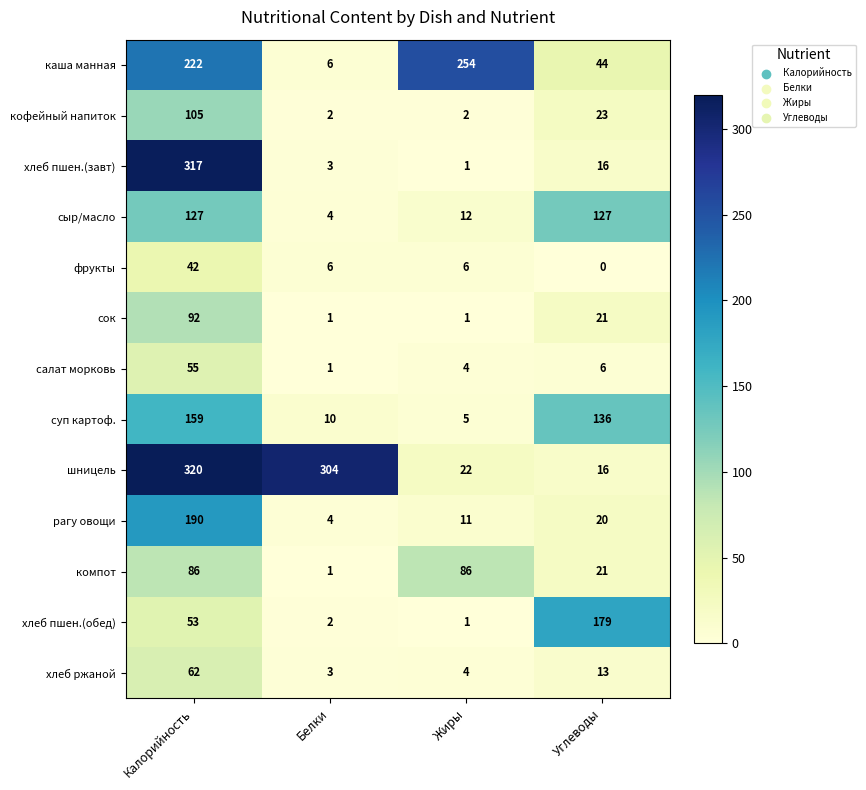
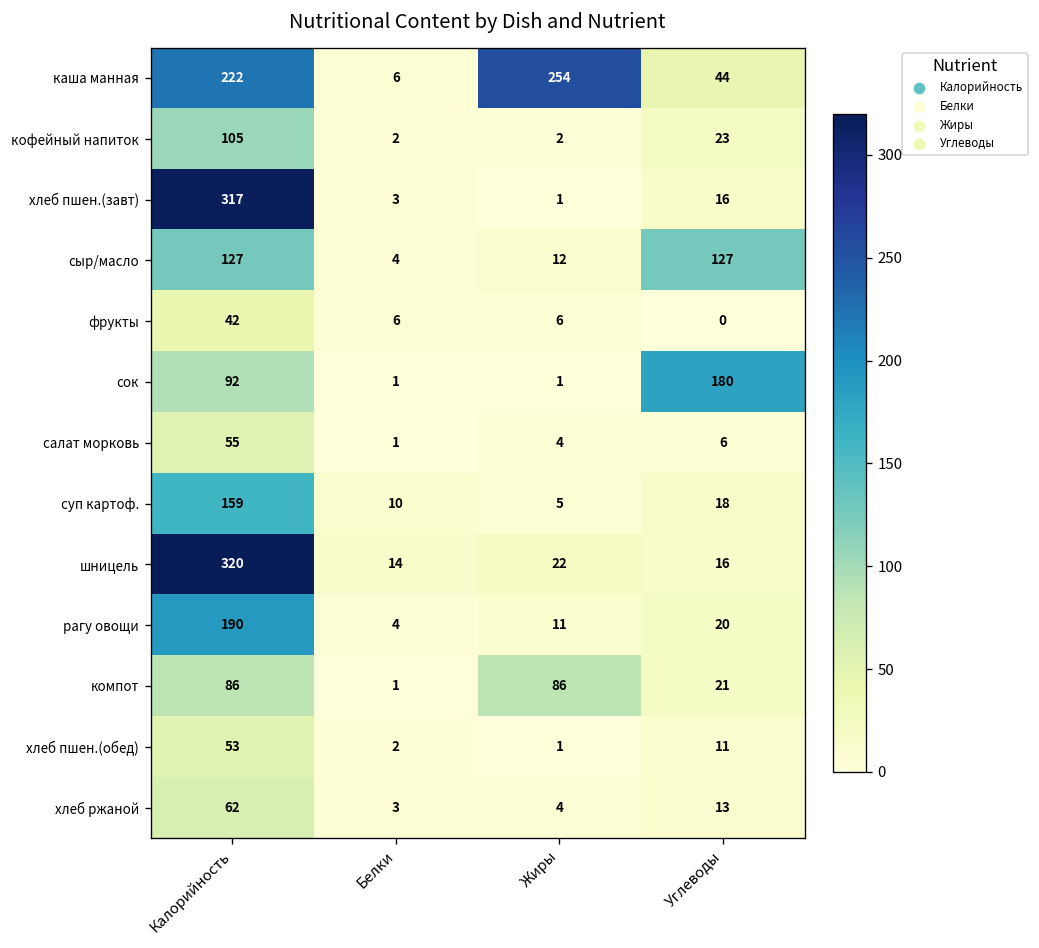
сок, Углеводы: 21 -> 180
суп картоф., Углеводы: 136 -> 18
шницель, Белки: 304 -> 14
хлеб пшен.(обед), Углеводы: 179 -> 11
